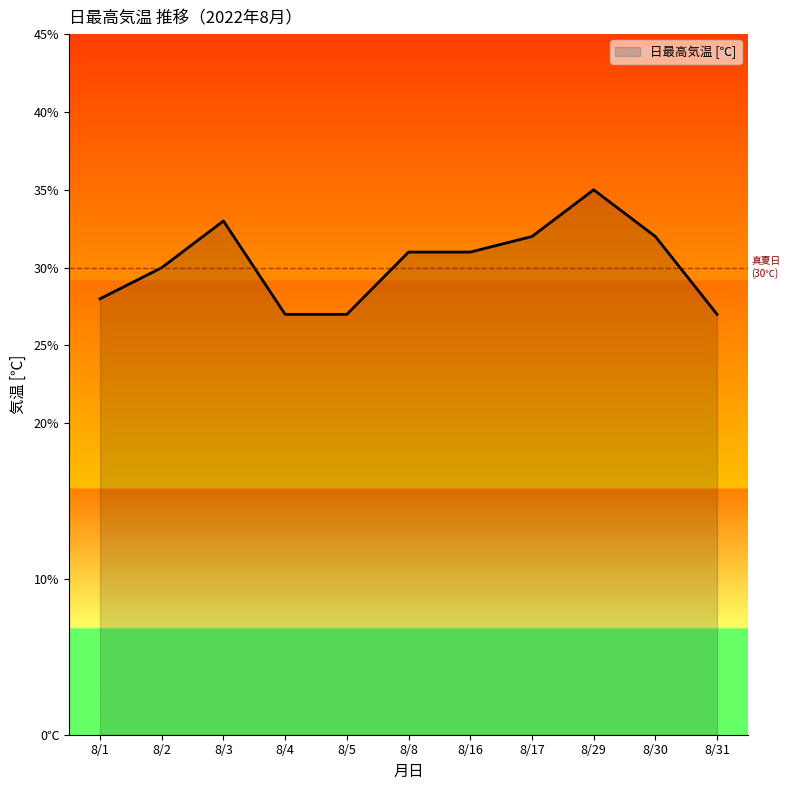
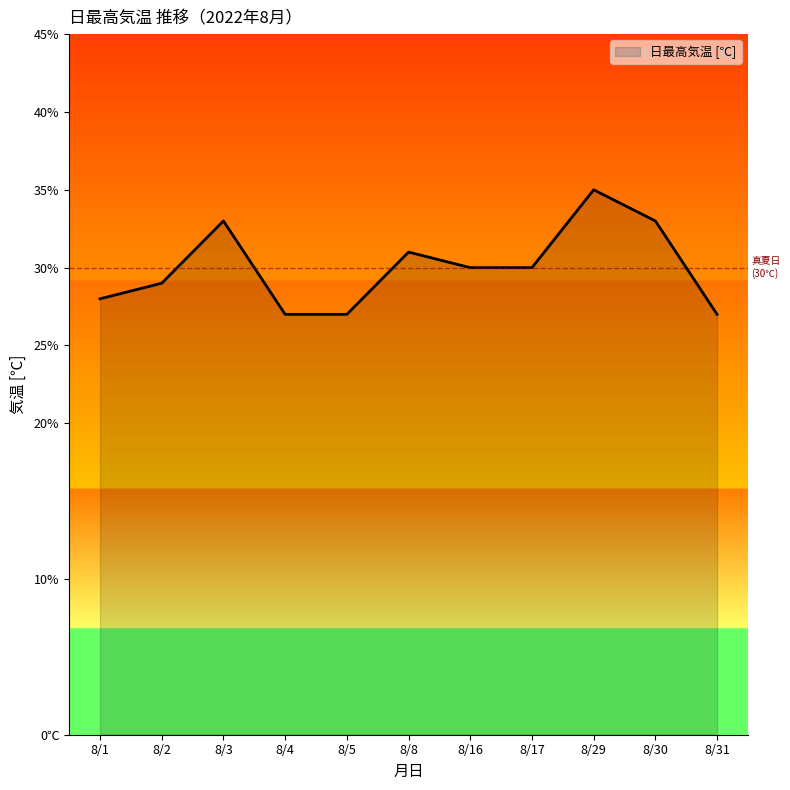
8/2: 30% -> 29%
8/16: 31% -> 30%
8/17: 32% -> 30%
8/30: 32% -> 33%
